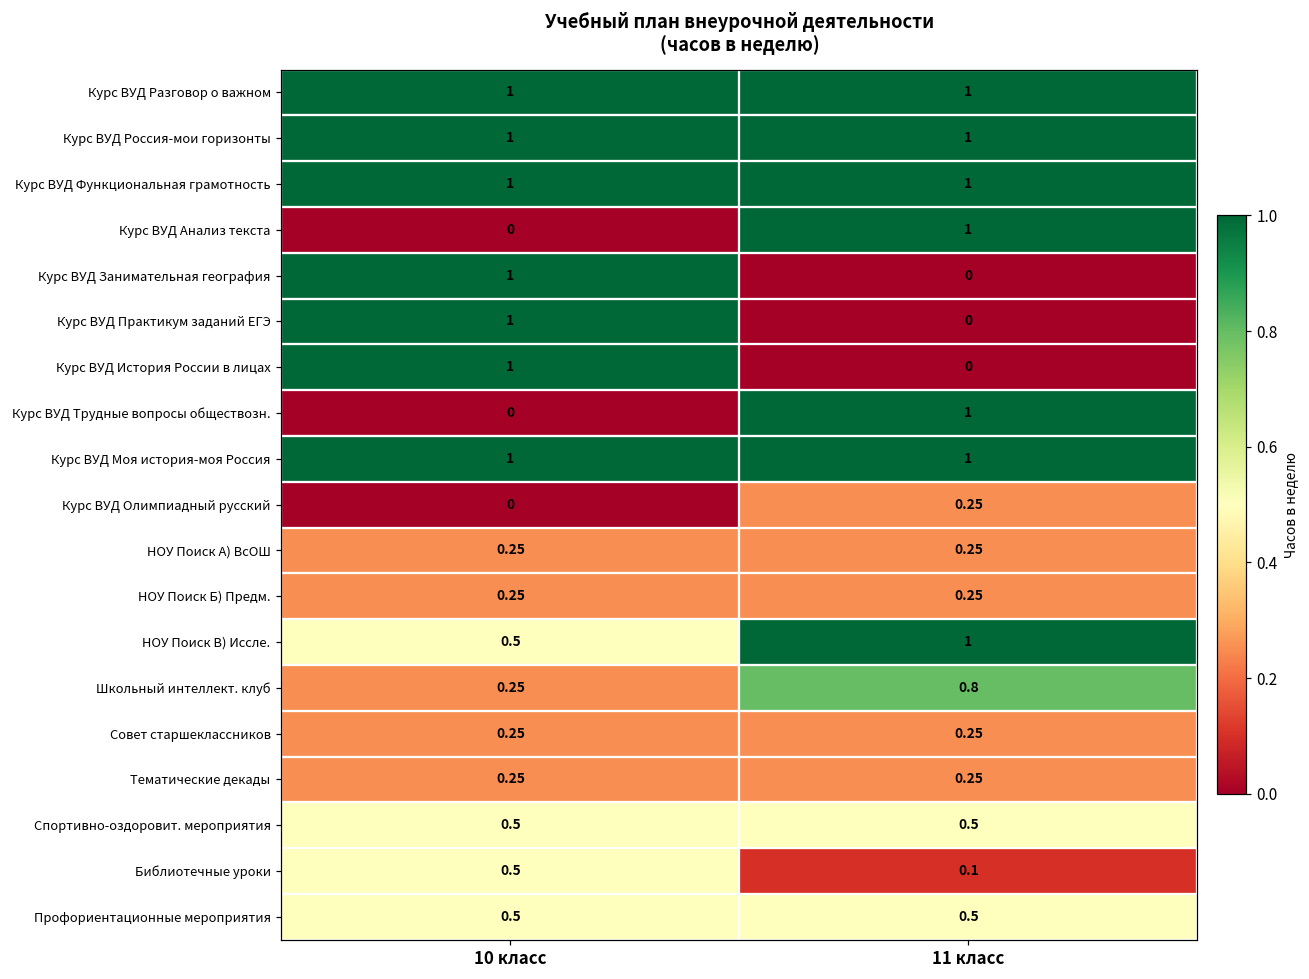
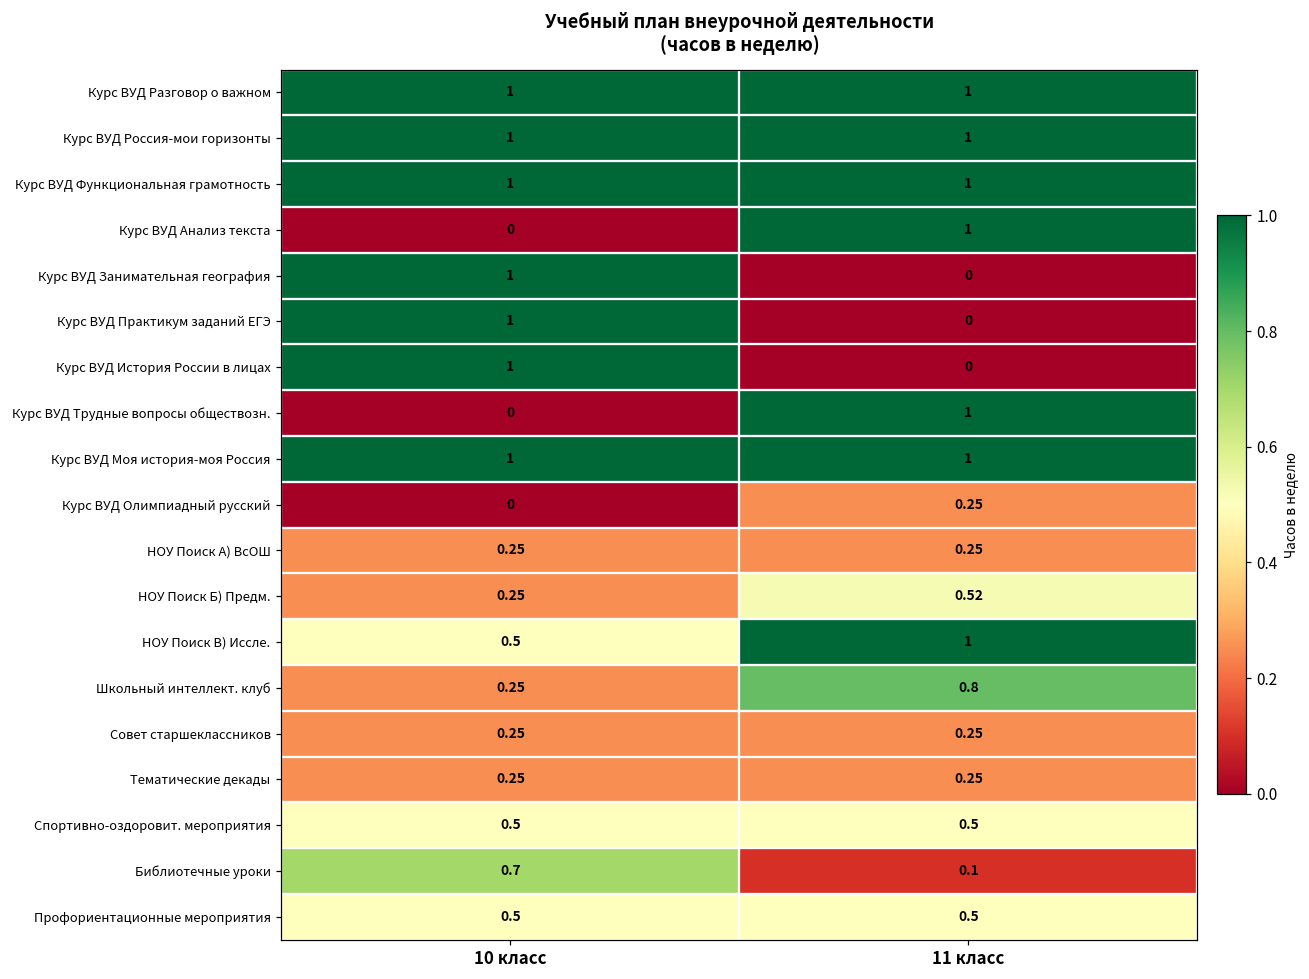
НОУ Поиск Б) Предм., 11 класс: 0.25 -> 0.52
Библиотечные уроки, 10 класс: 0.5 -> 0.7
